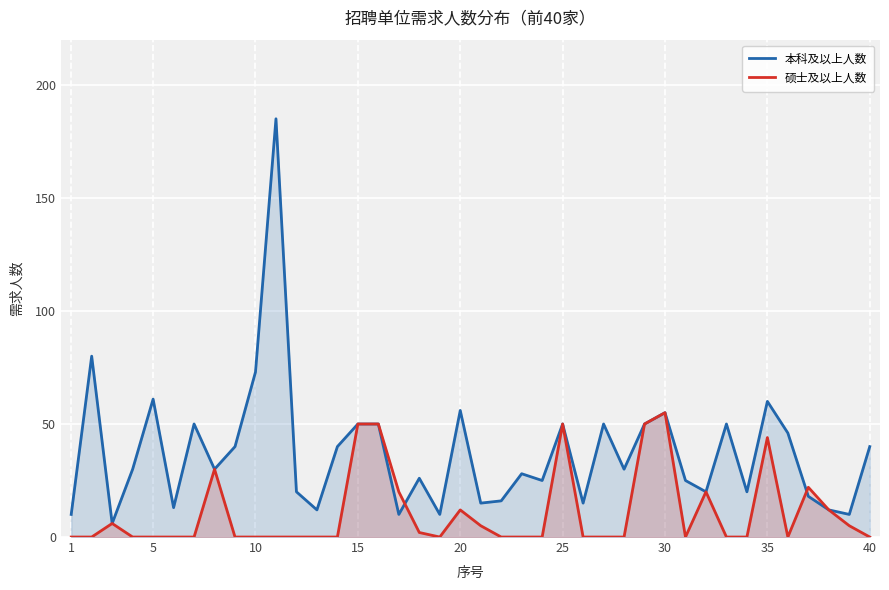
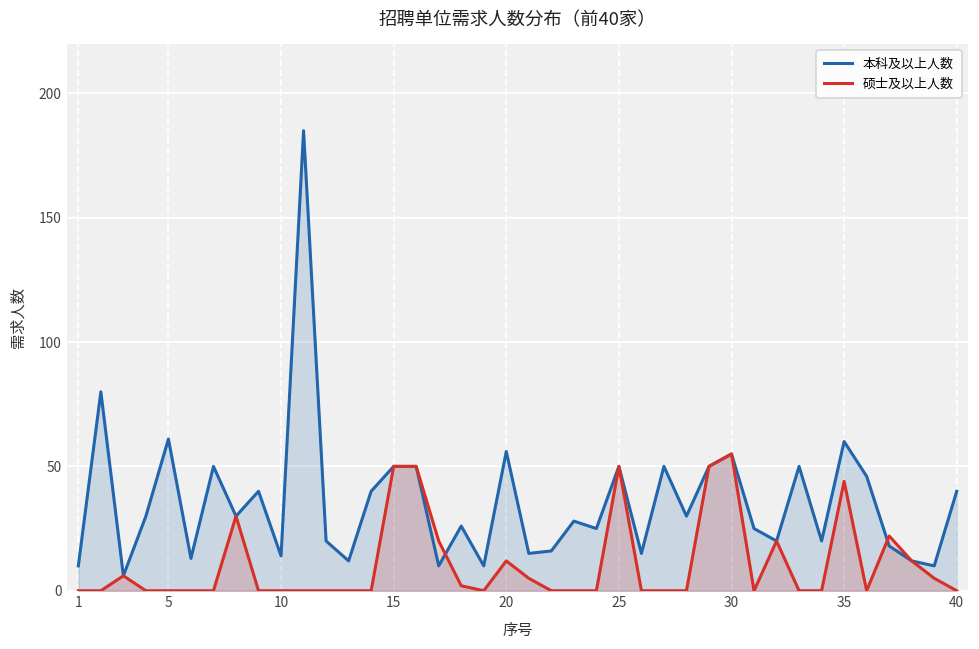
本科及以上人数, 10: 73 -> 14
